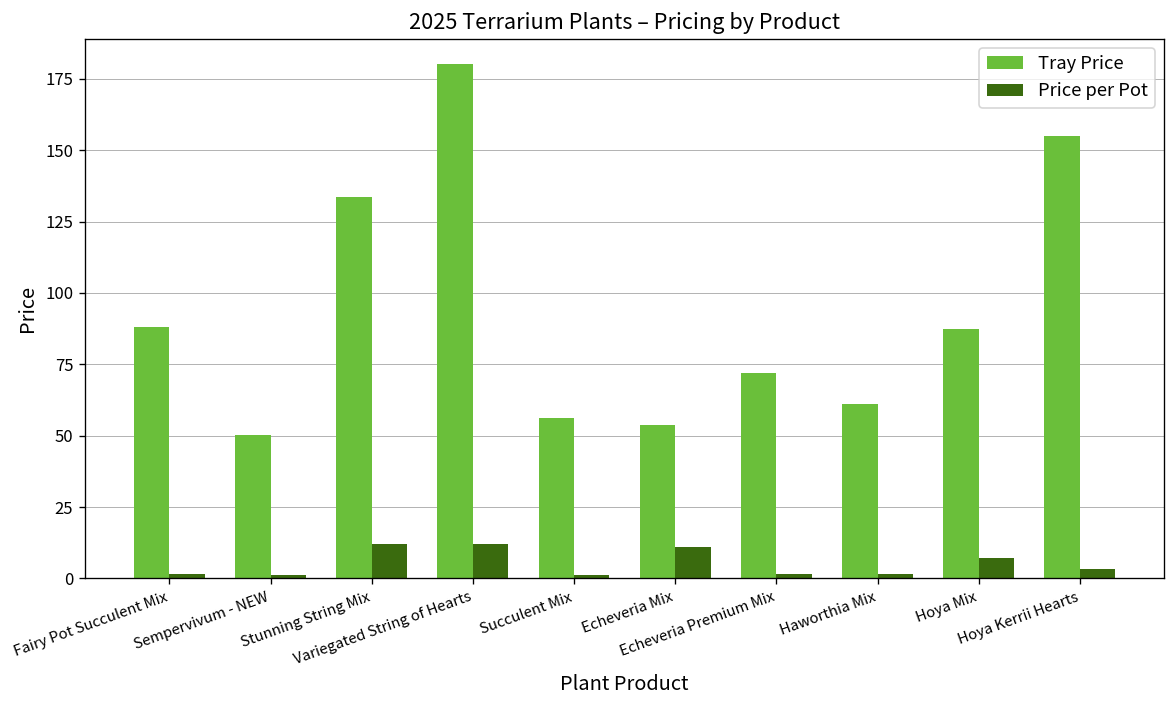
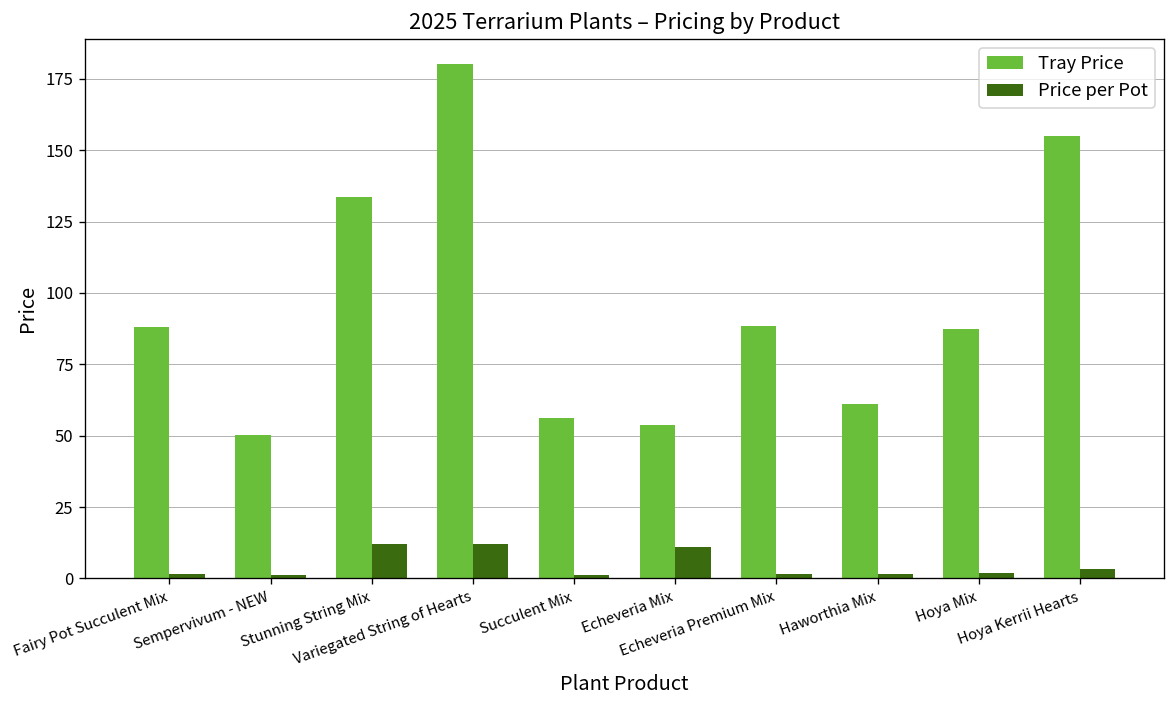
Tray Price, Echeveria Premium Mix: 72 -> 88
Price per Pot, Hoya Mix: 7 -> 2
